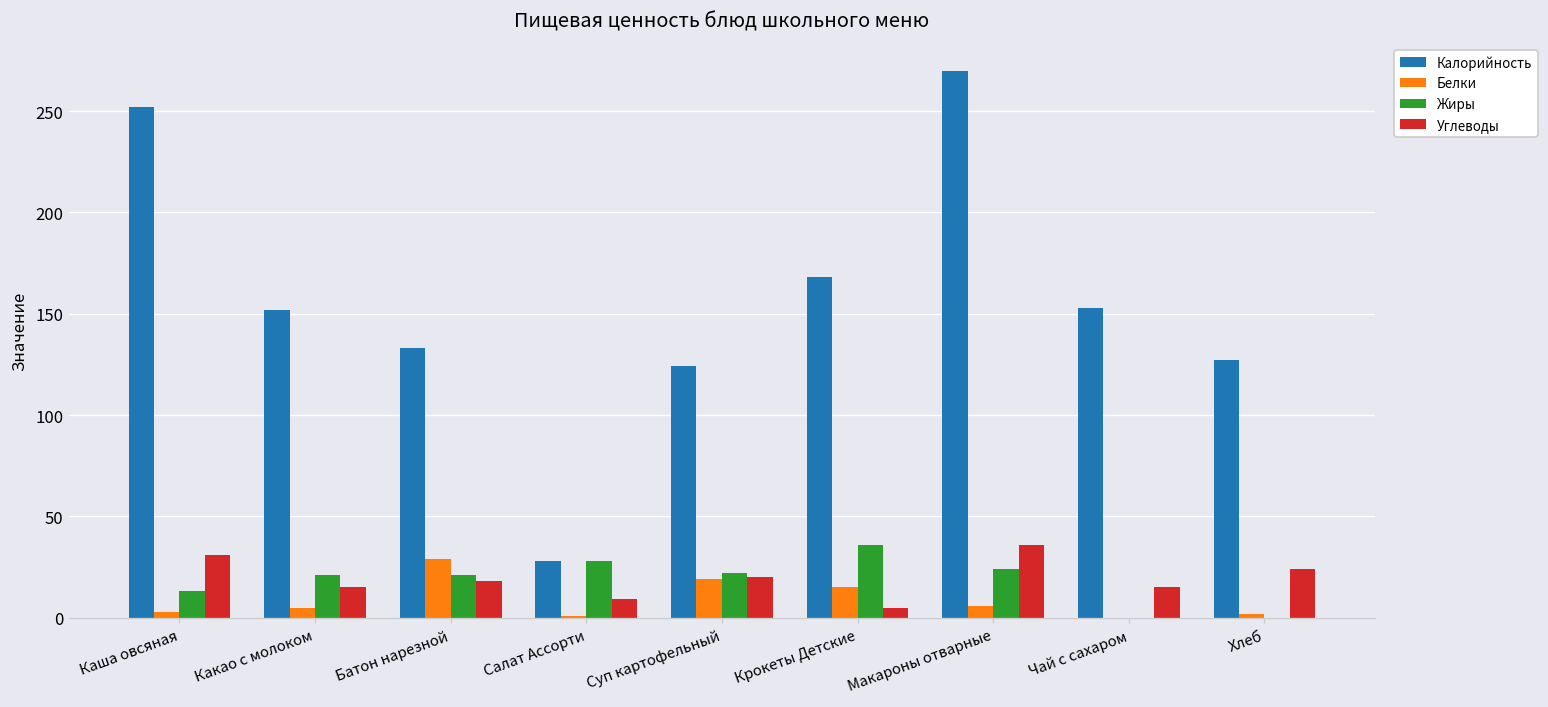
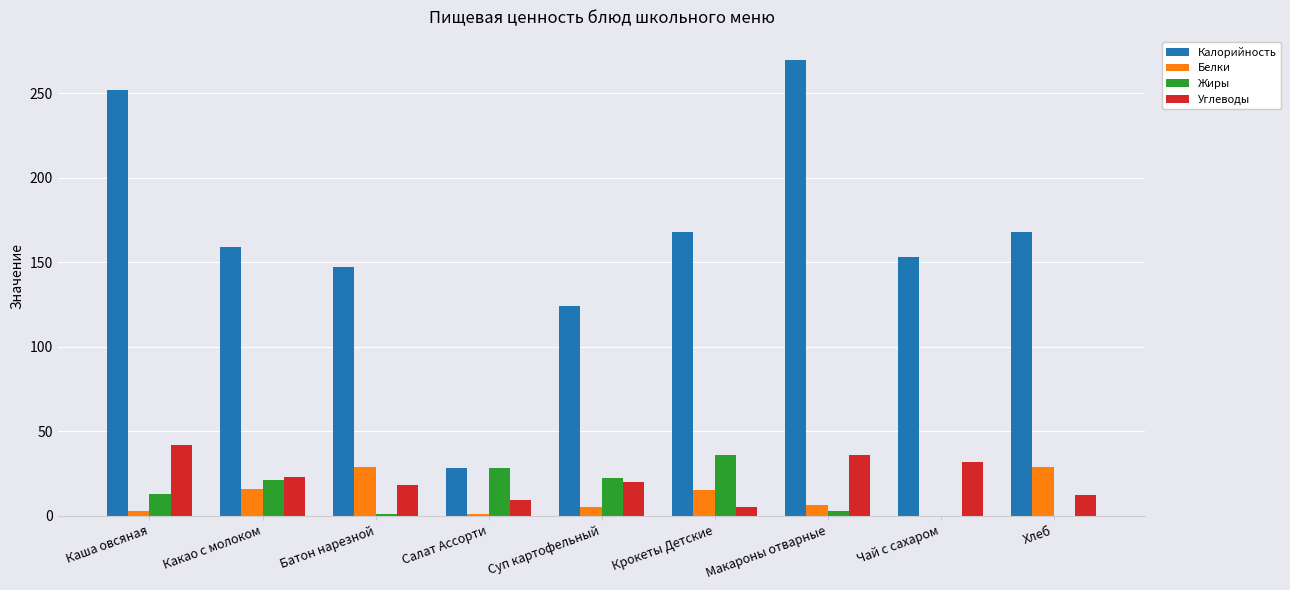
Углеводы, Каша овсяная: 31 -> 42
Калорийность, Какао с молоком: 152 -> 159
Белки, Какао с молоком: 5 -> 16
Углеводы, Какао с молоком: 15 -> 23
Калорийность, Батон нарезной: 133 -> 147
Жиры, Батон нарезной: 21 -> 1
Белки, Суп картофельный: 19 -> 5
Жиры, Макароны отварные: 24 -> 3
Углеводы, Чай с сахаром: 15 -> 32
Калорийность, Хлеб: 127 -> 168
Белки, Хлеб: 2 -> 29
Углеводы, Хлеб: 24 -> 12
